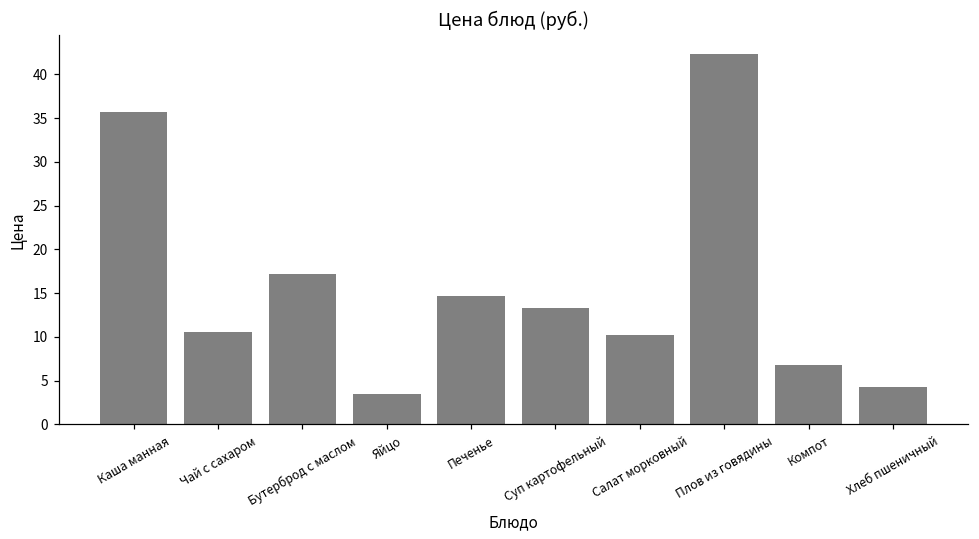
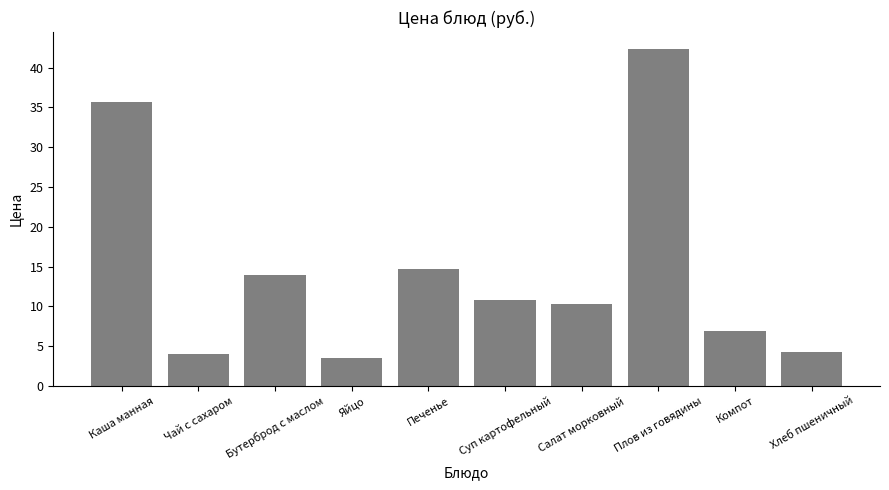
Чай с сахаром: 11 -> 4
Бутерброд с маслом: 17 -> 14
Суп картофельный: 13 -> 11
